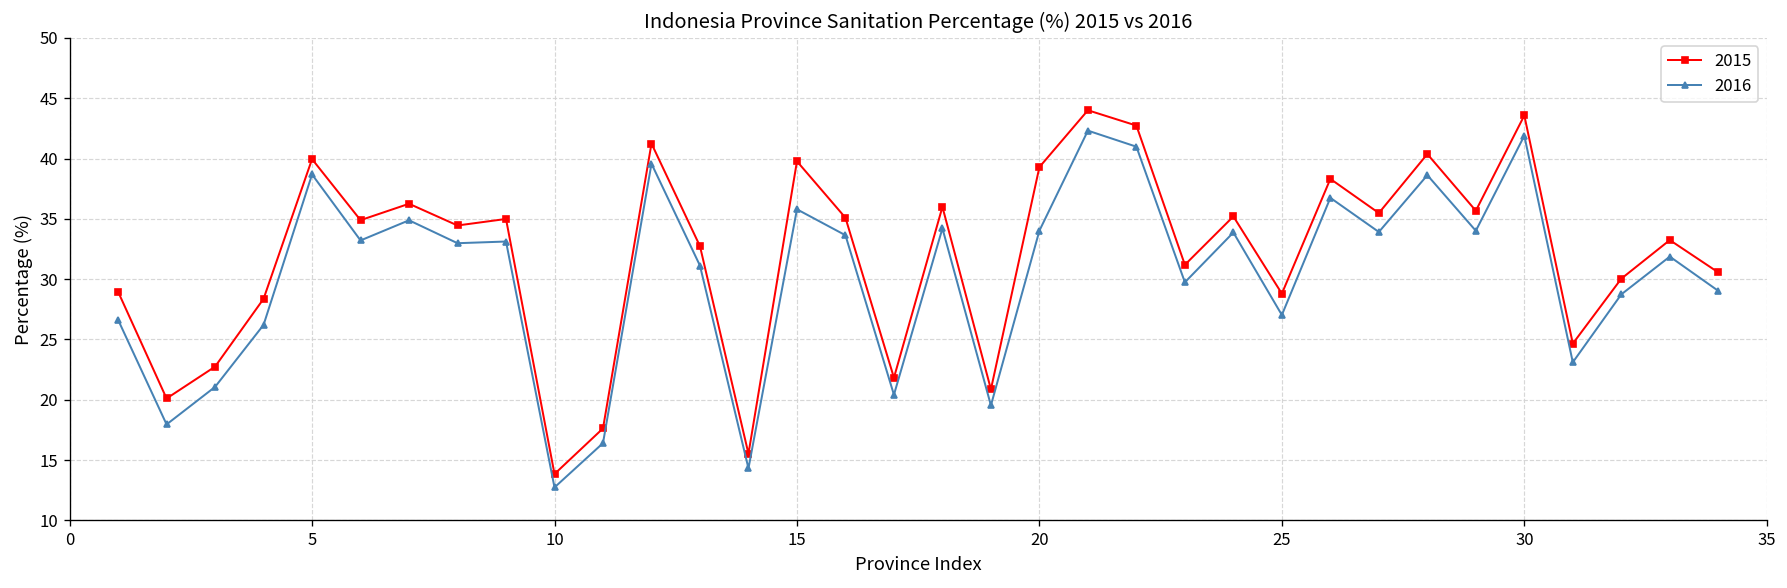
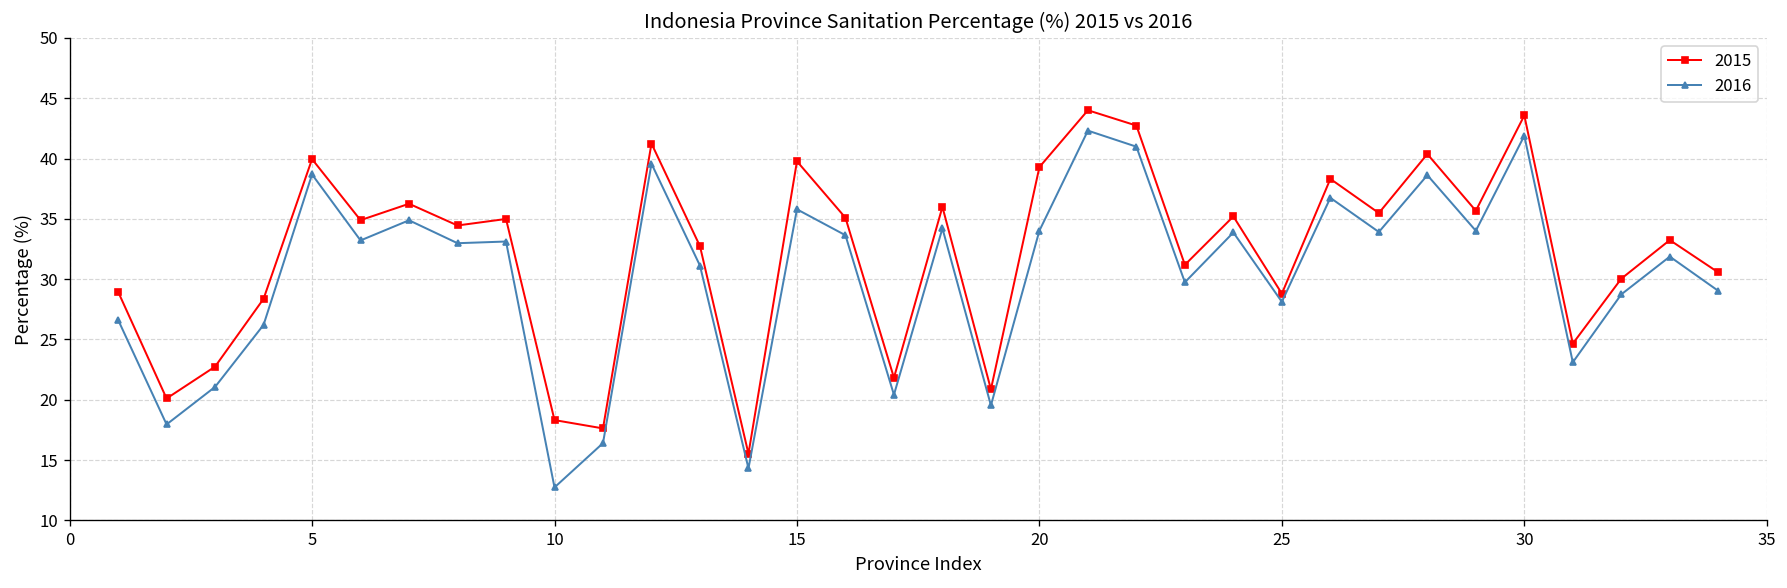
2015, 10: 13.9 -> 18.3
2016, 25: 27.0 -> 28.1
